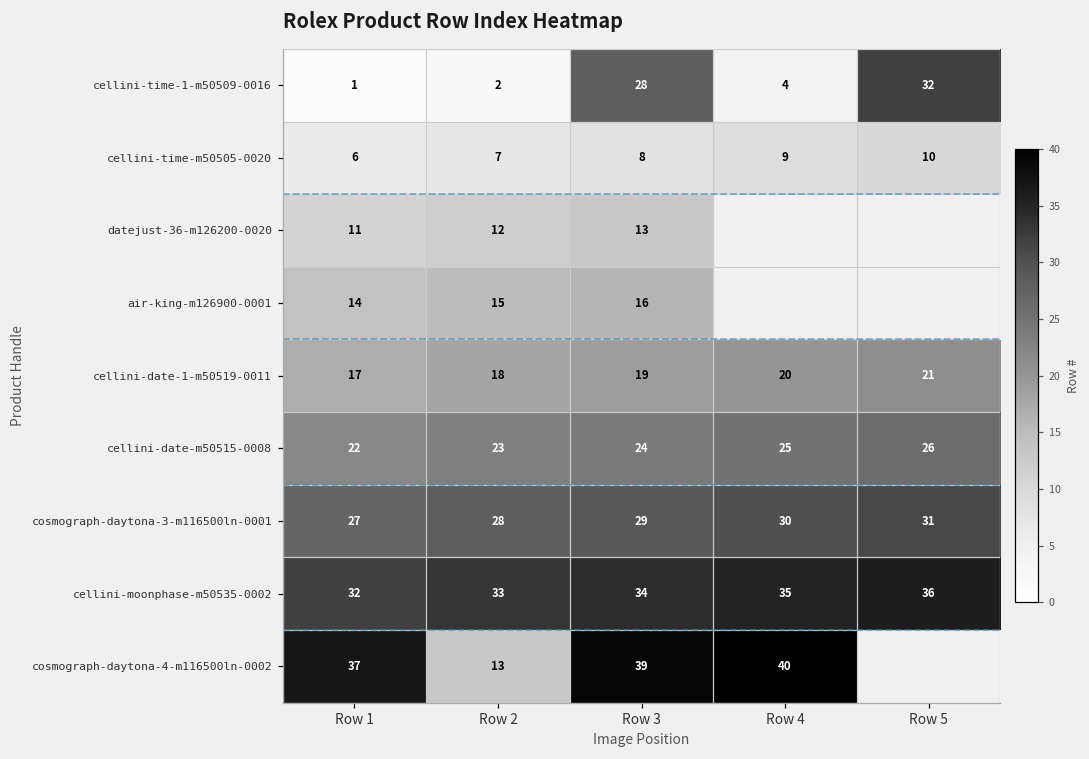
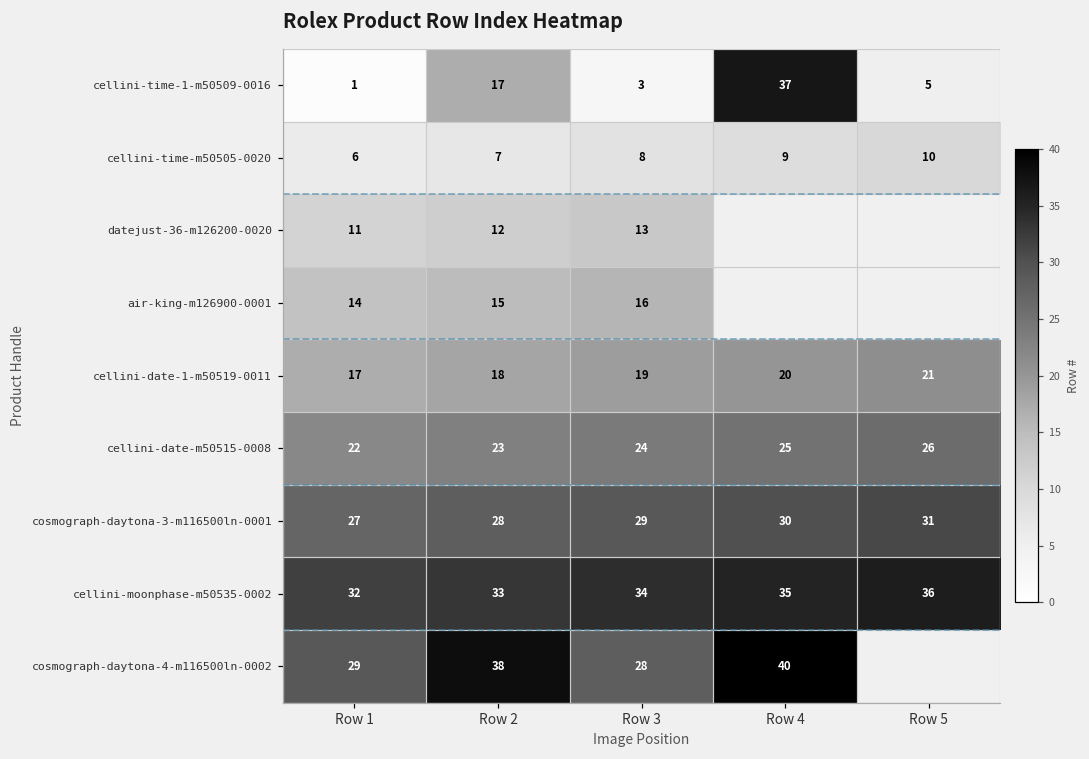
cellini-time-1-m50509-0016, Row 2: 2 -> 17
cellini-time-1-m50509-0016, Row 3: 28 -> 3
cellini-time-1-m50509-0016, Row 4: 4 -> 37
cellini-time-1-m50509-0016, Row 5: 32 -> 5
cosmograph-daytona-4-m116500ln-0002, Row 1: 37 -> 29
cosmograph-daytona-4-m116500ln-0002, Row 2: 13 -> 38
cosmograph-daytona-4-m116500ln-0002, Row 3: 39 -> 28
